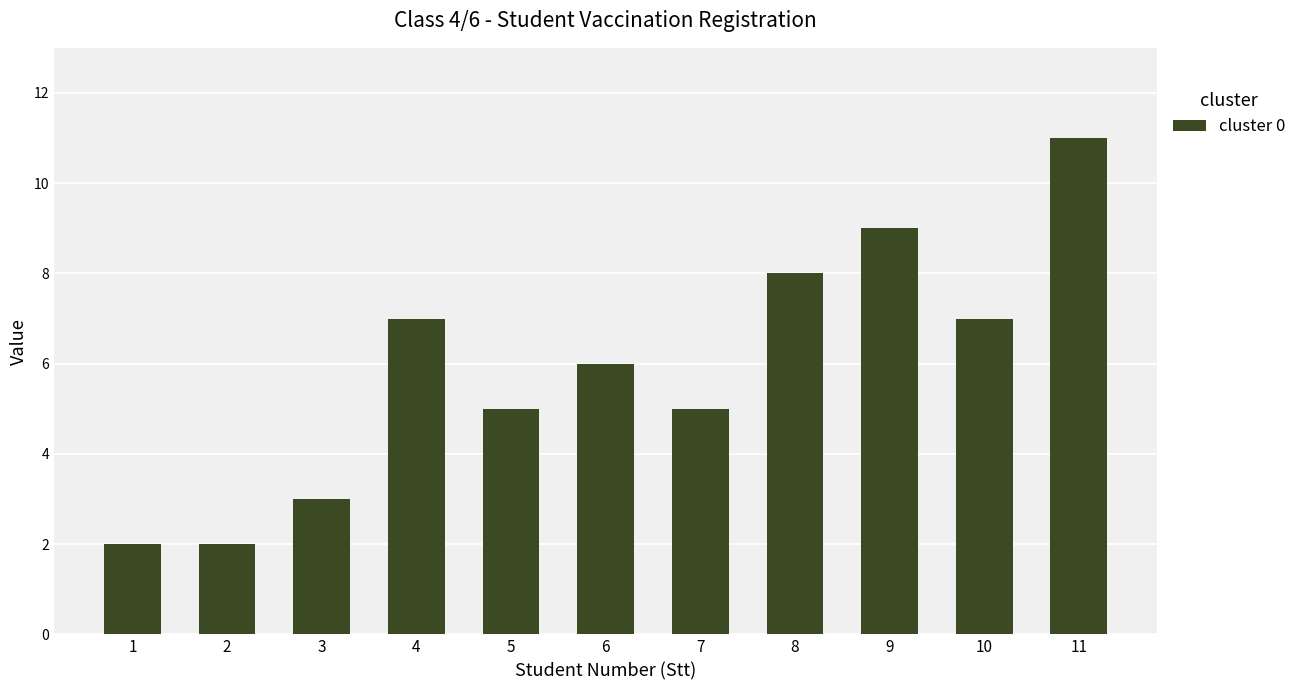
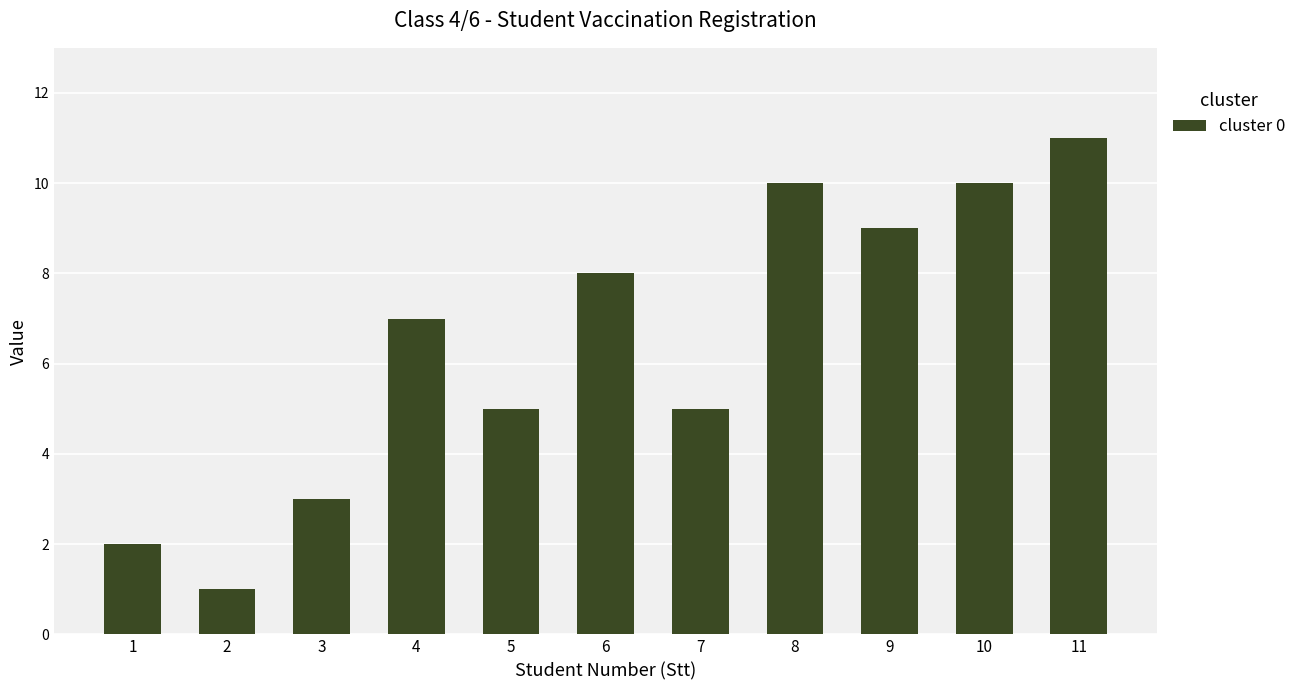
2: 2 -> 1
6: 6 -> 8
8: 8 -> 10
10: 7 -> 10
